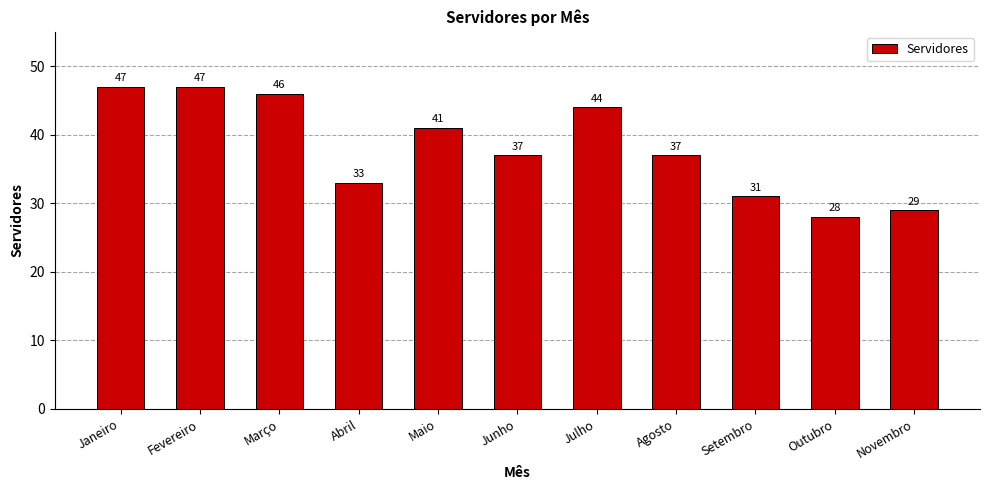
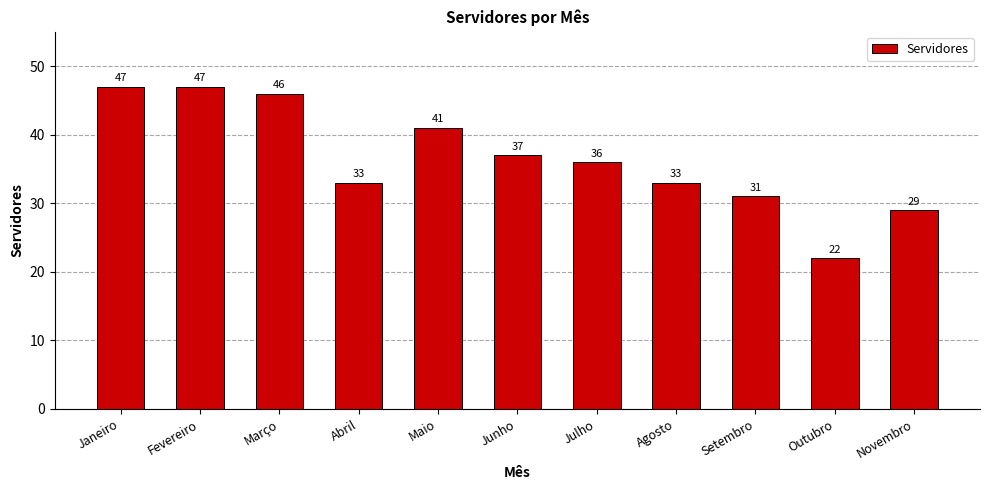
Julho: 44 -> 36
Agosto: 37 -> 33
Outubro: 28 -> 22
